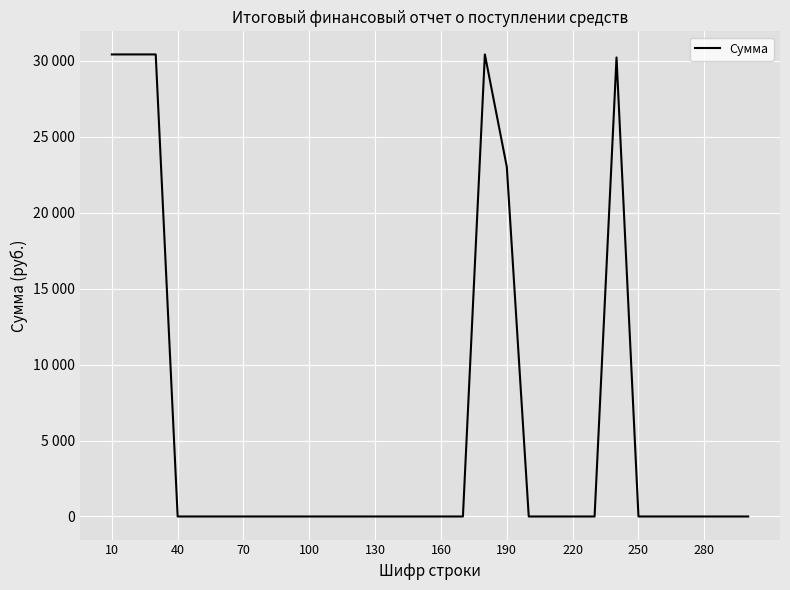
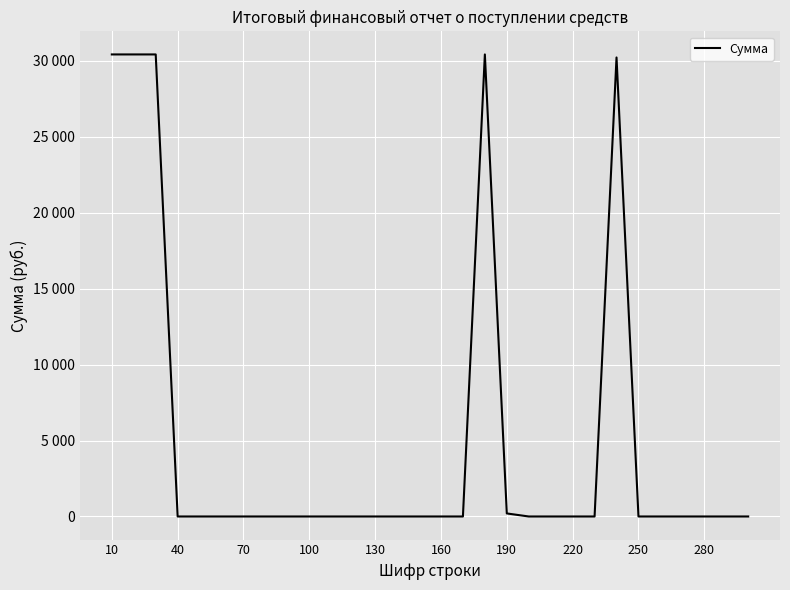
190: 23000 -> 200
